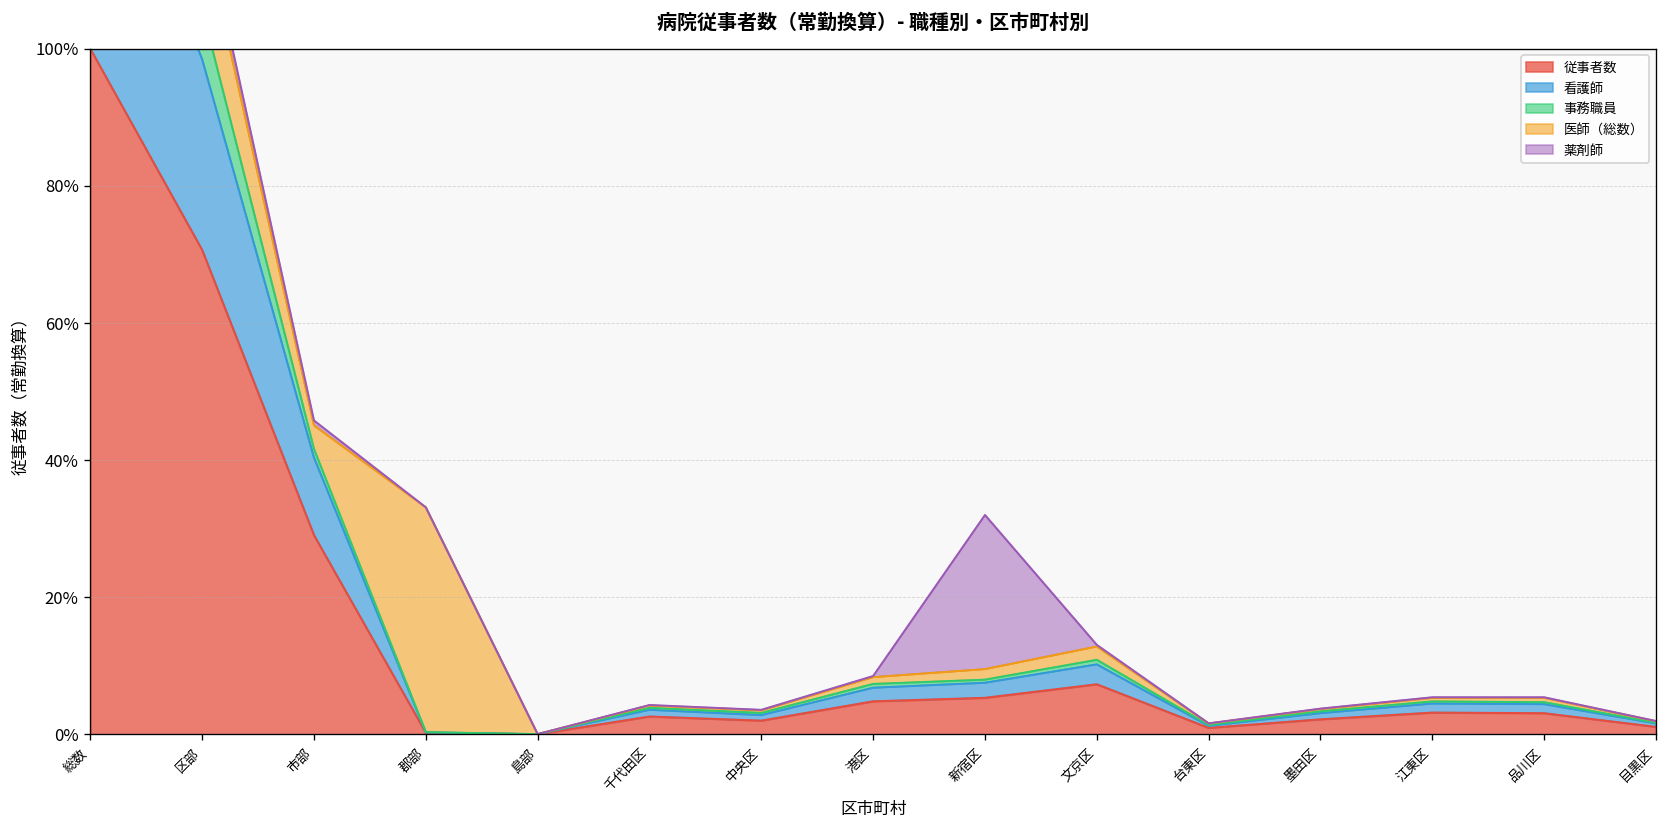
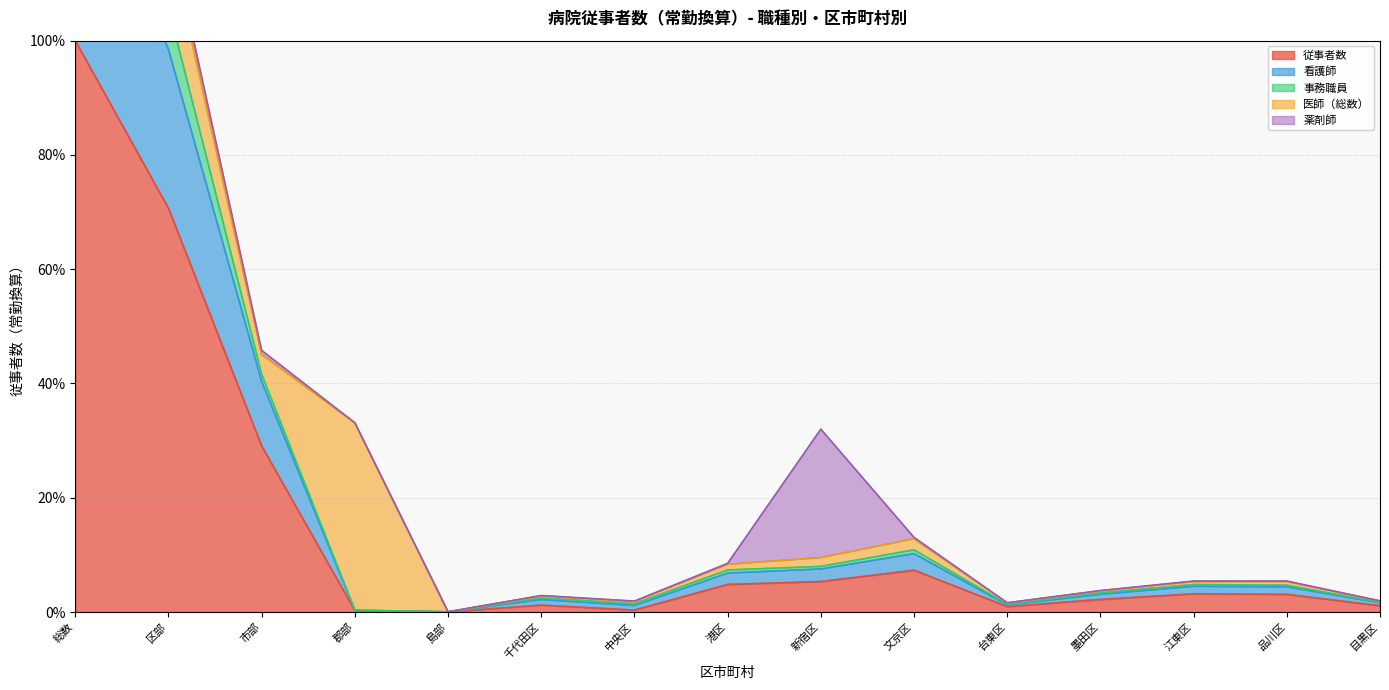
従事者数, 千代田区: 3% -> 1%
従事者数, 中央区: 2% -> 0%
